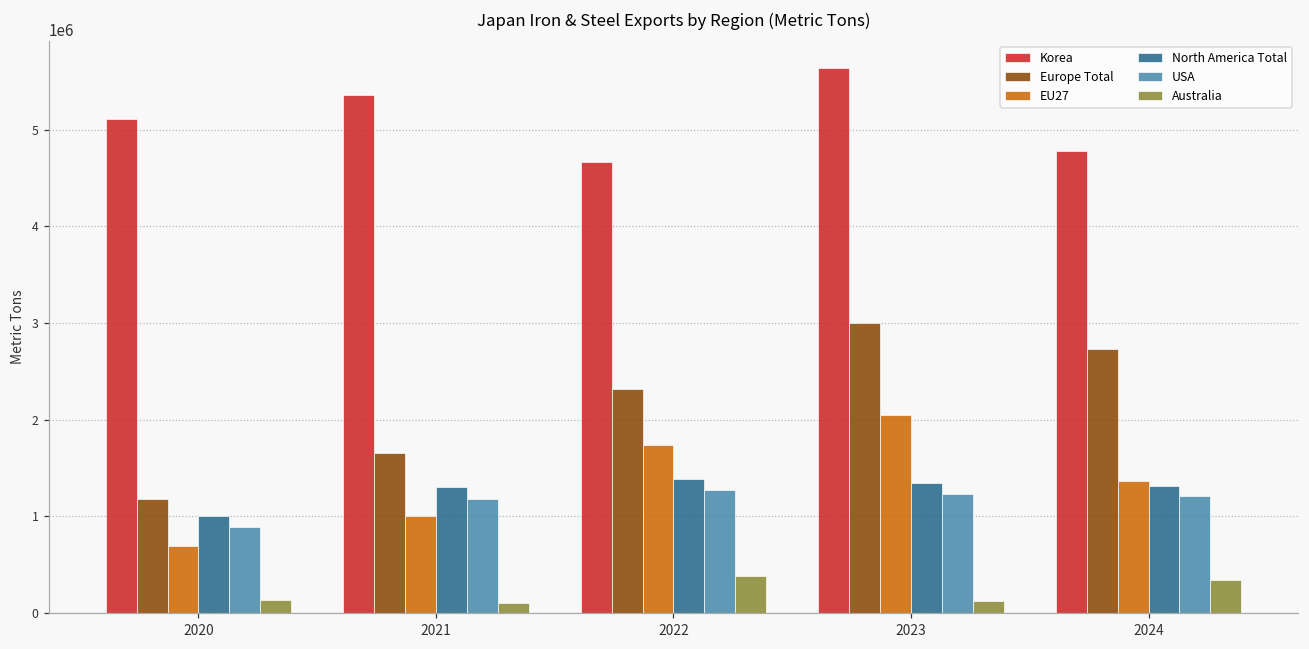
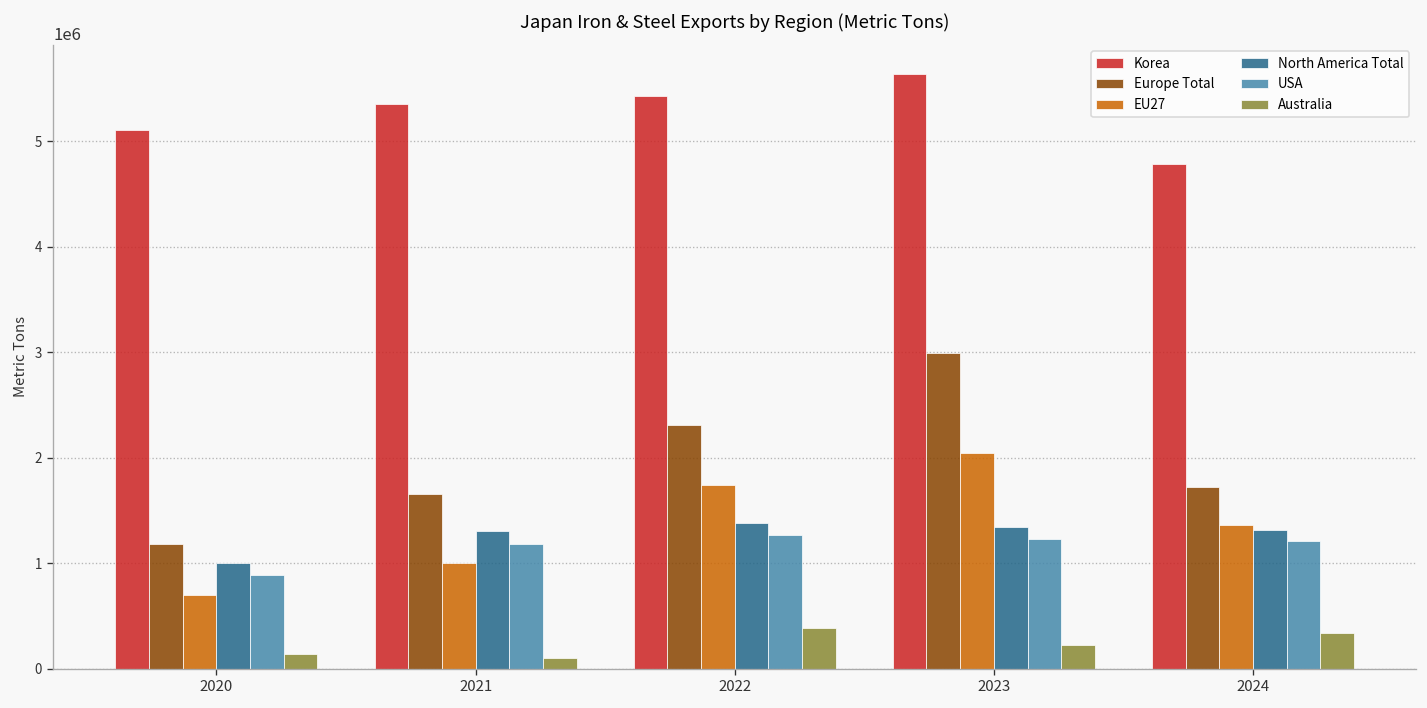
Korea, 2022: 4700000 -> 5400000
Australia, 2023: 100000 -> 200000
Europe Total, 2024: 2700000 -> 1700000
